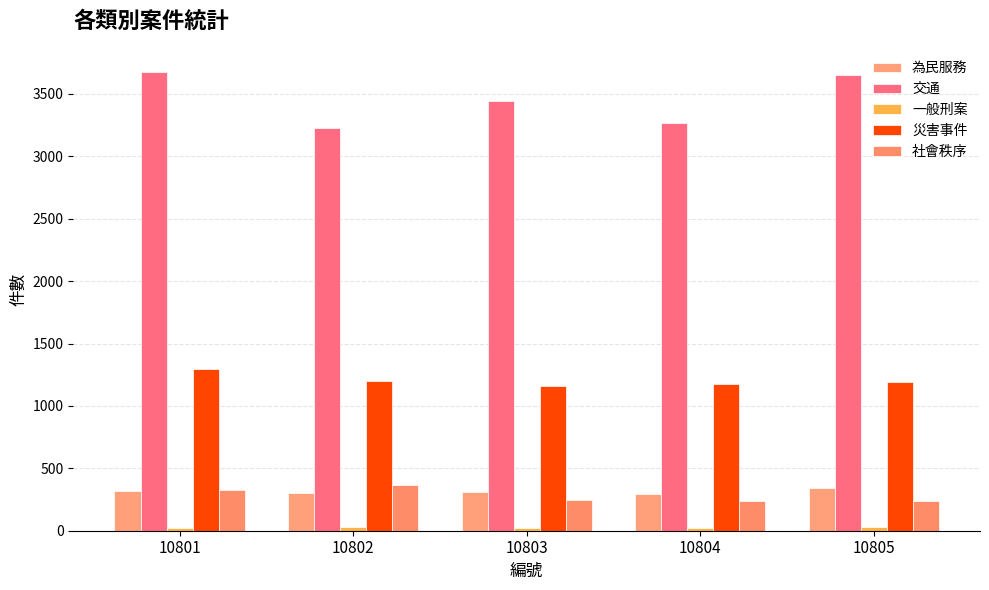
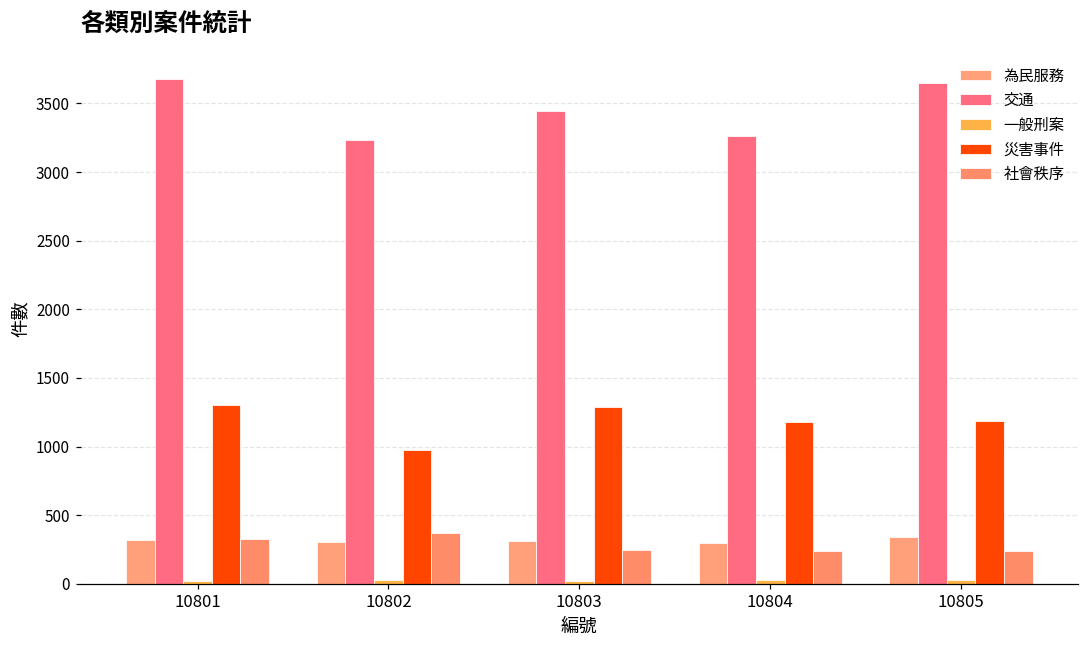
災害事件, 10802: 1200 -> 970
災害事件, 10803: 1160 -> 1290
